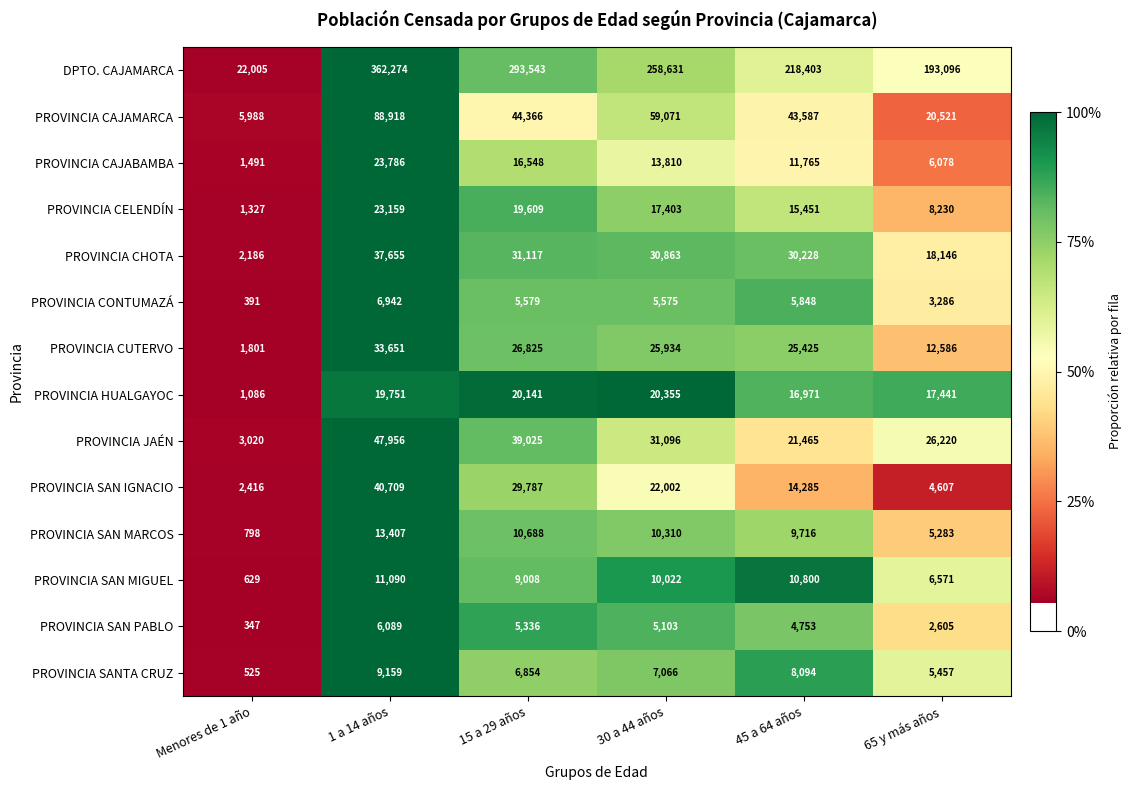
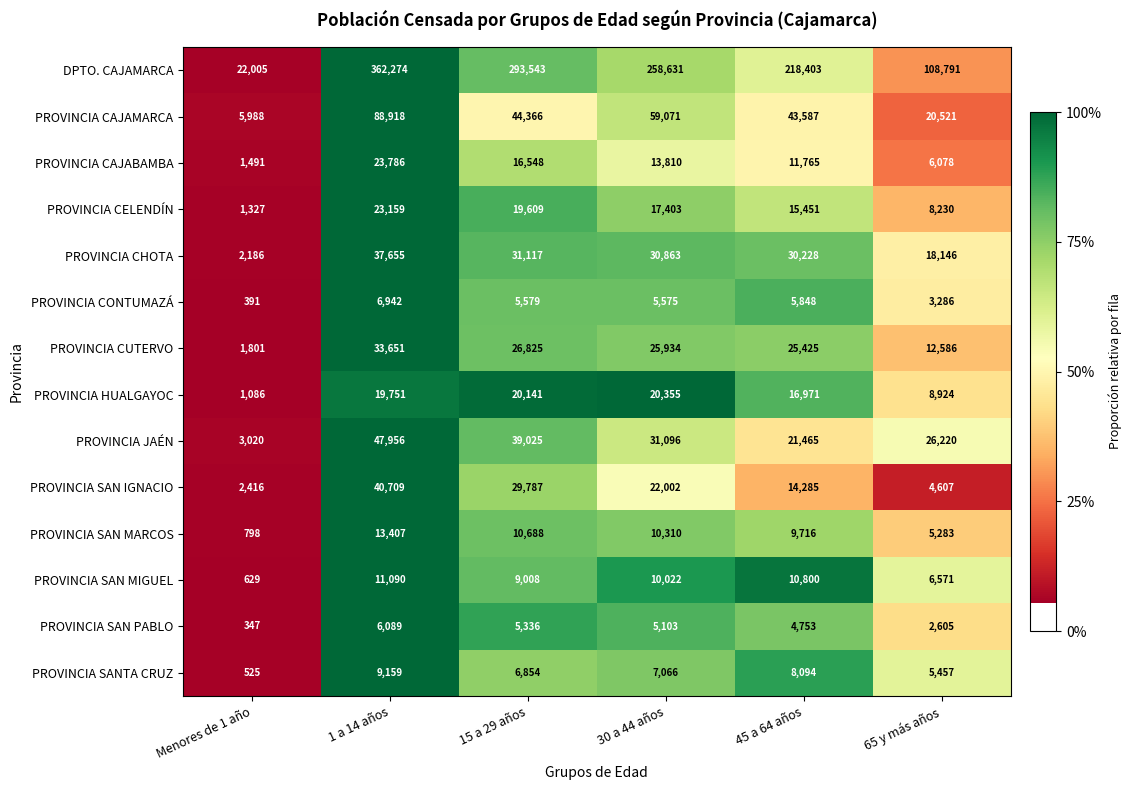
DPTO. CAJAMARCA, 65 y más años: 193,096 -> 108,791
PROVINCIA HUALGAYOC, 65 y más años: 17,441 -> 8,924
